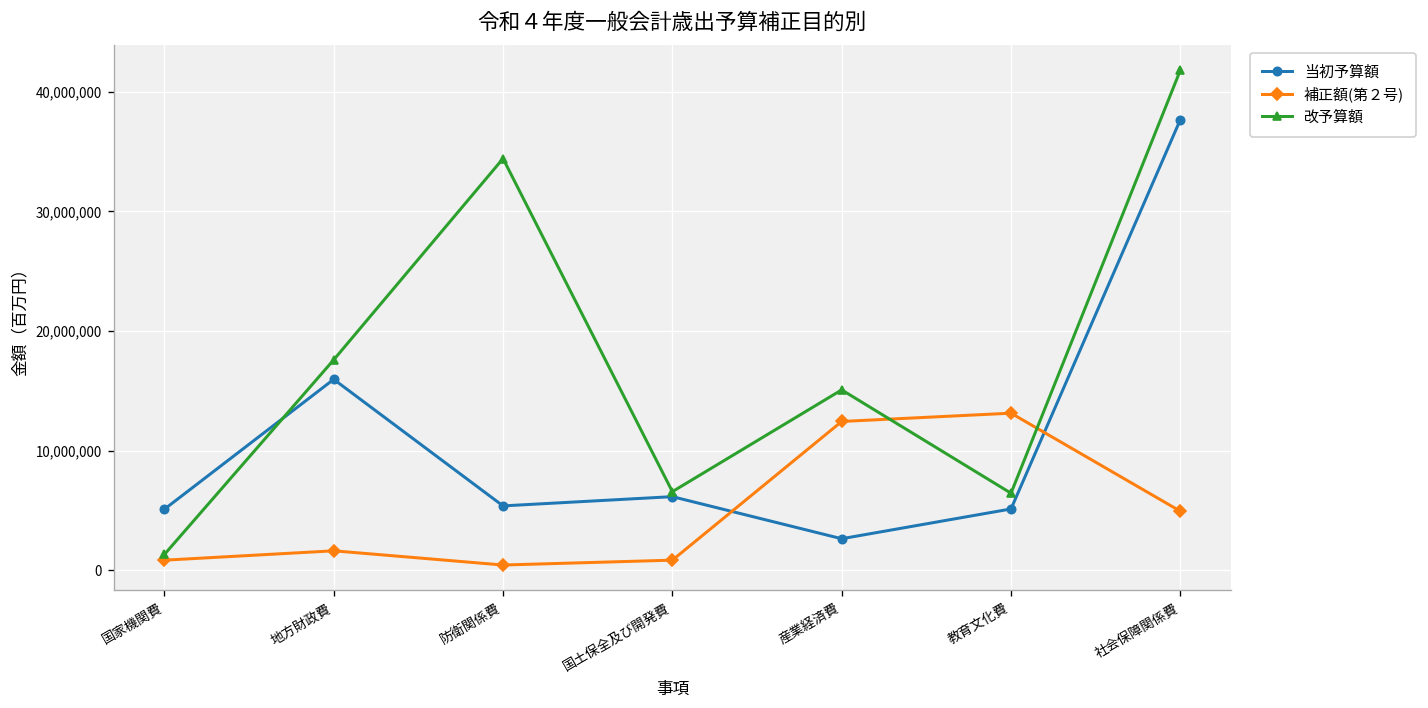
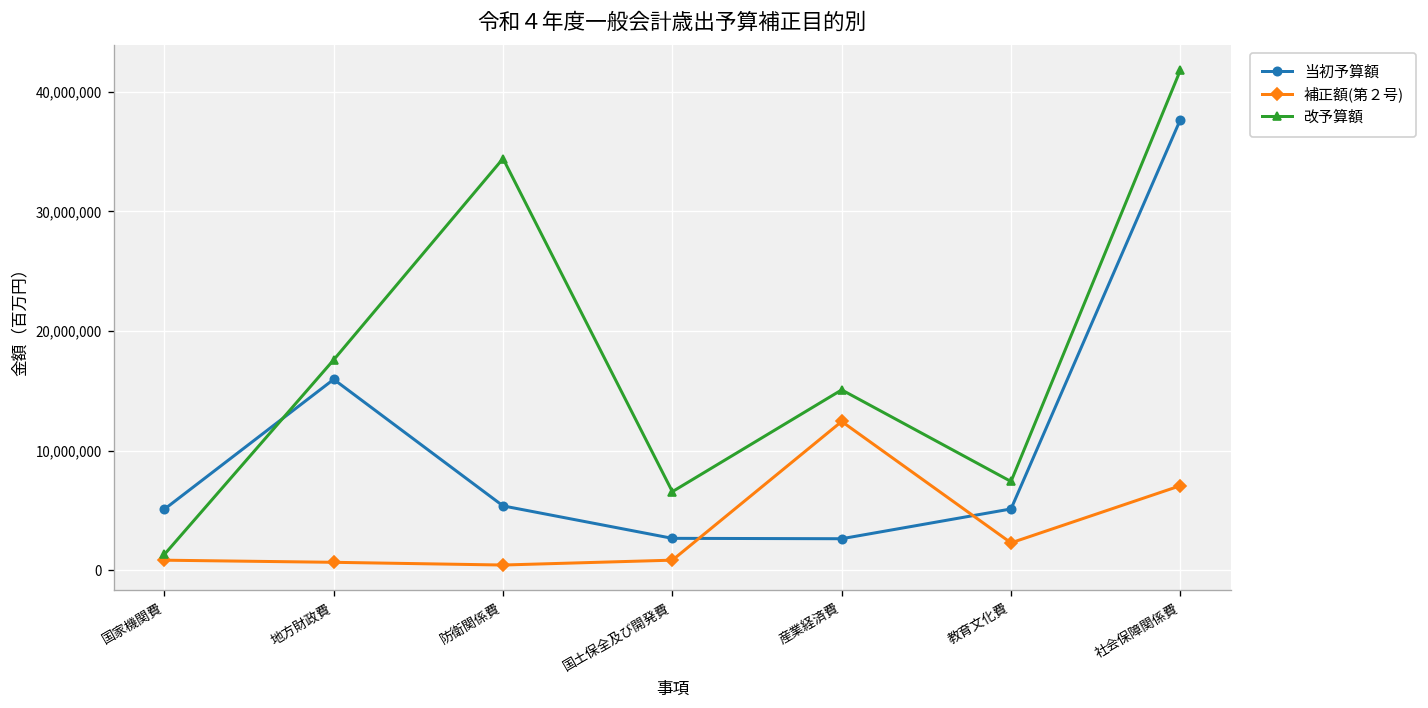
補正額(第２号), 地方財政費: 2,000,000 -> 1,000,000
当初予算額, 国土保全及び開発費: 6,000,000 -> 3,000,000
補正額(第２号), 教育文化費: 13,000,000 -> 2,000,000
改予算額, 教育文化費: 6,000,000 -> 7,000,000
補正額(第２号), 社会保障関係費: 5,000,000 -> 7,000,000
